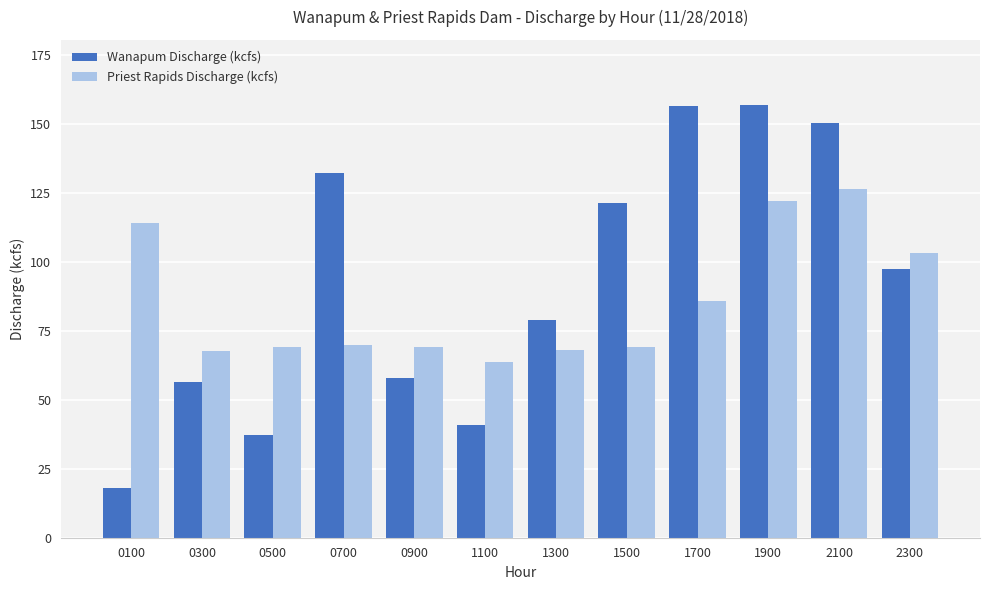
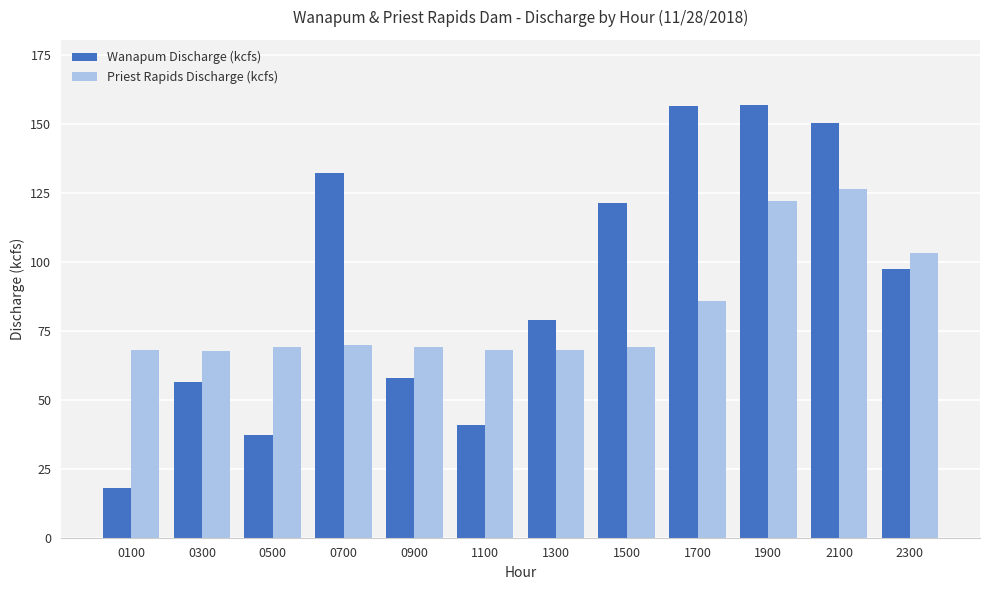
Priest Rapids Discharge (kcfs), 0100: 114 -> 68
Priest Rapids Discharge (kcfs), 1100: 64 -> 68
